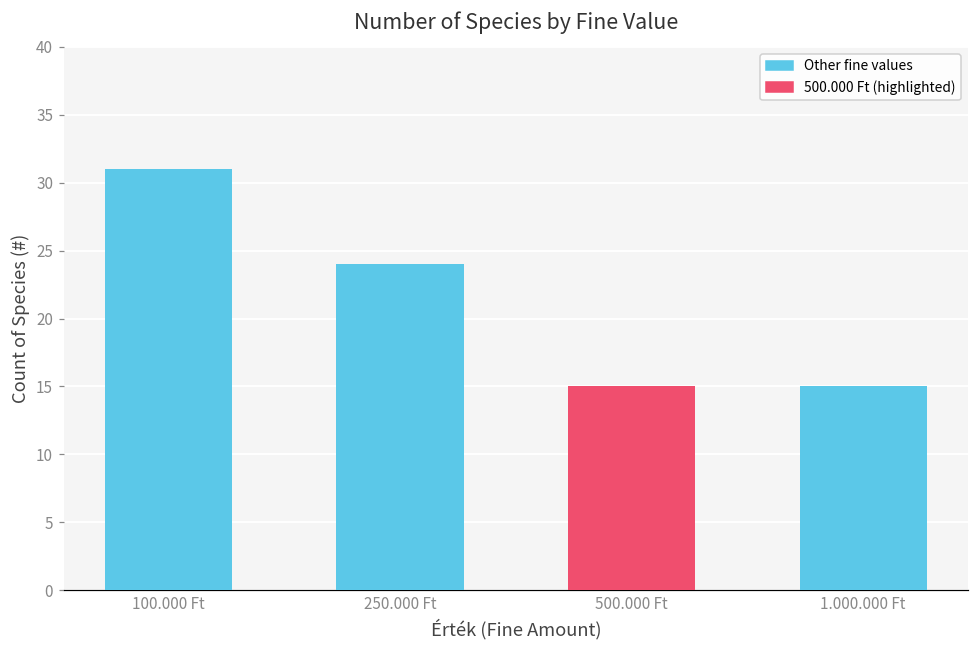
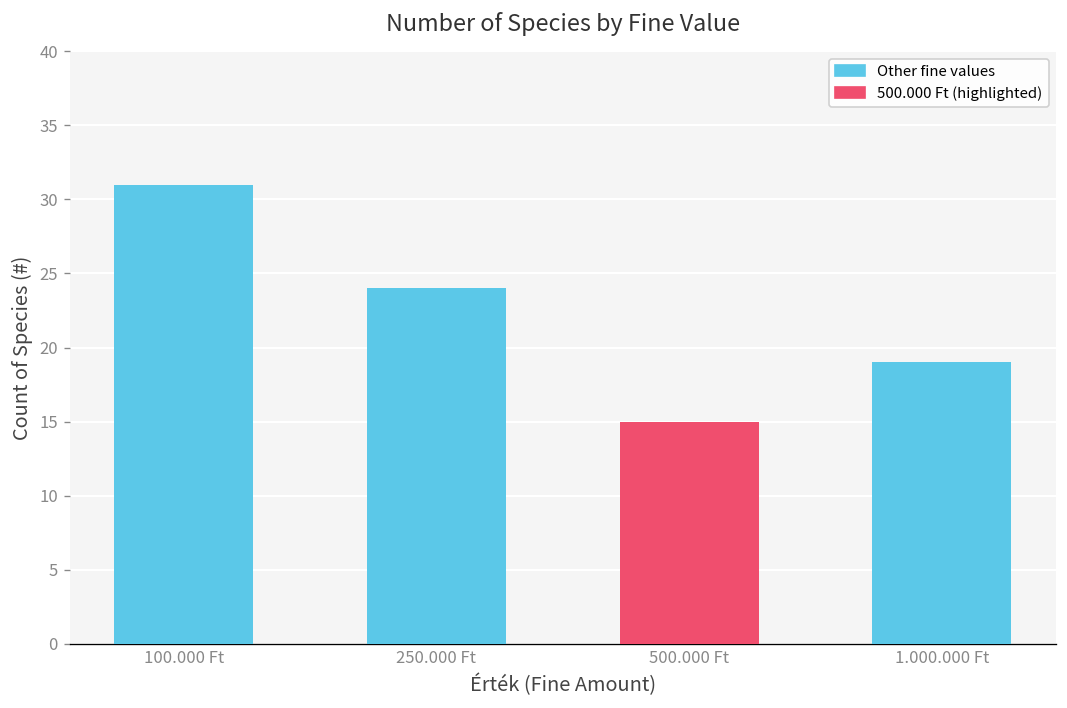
1.000.000 Ft: 15 -> 19
